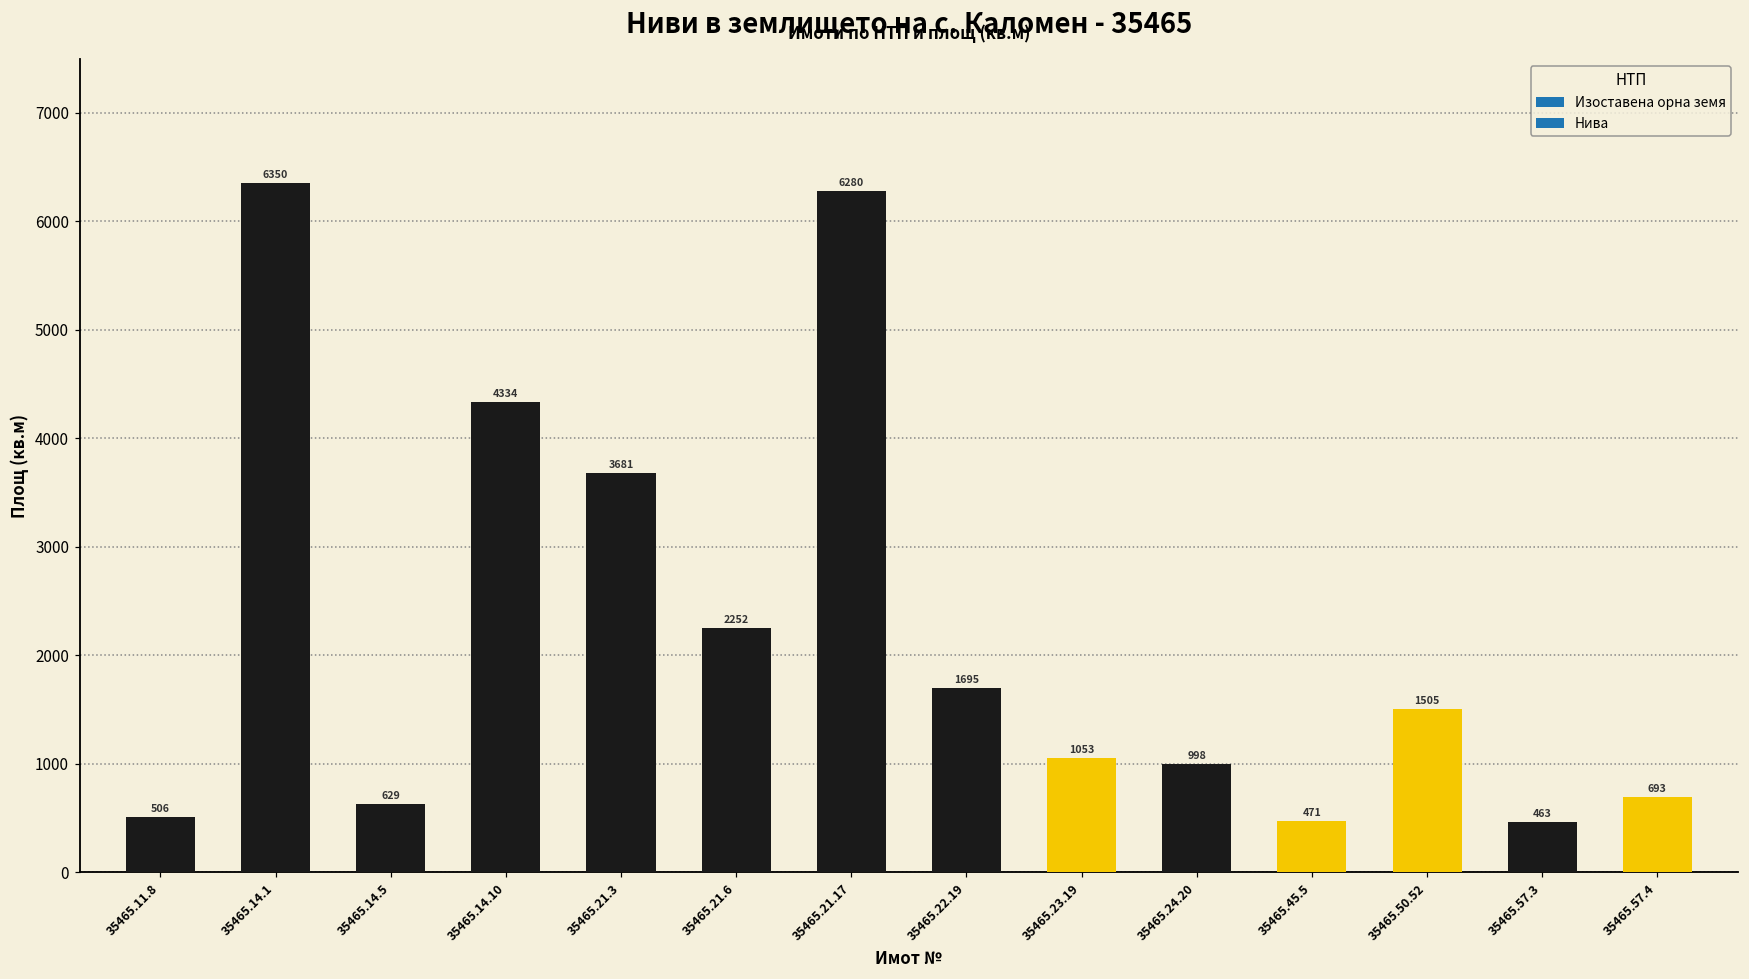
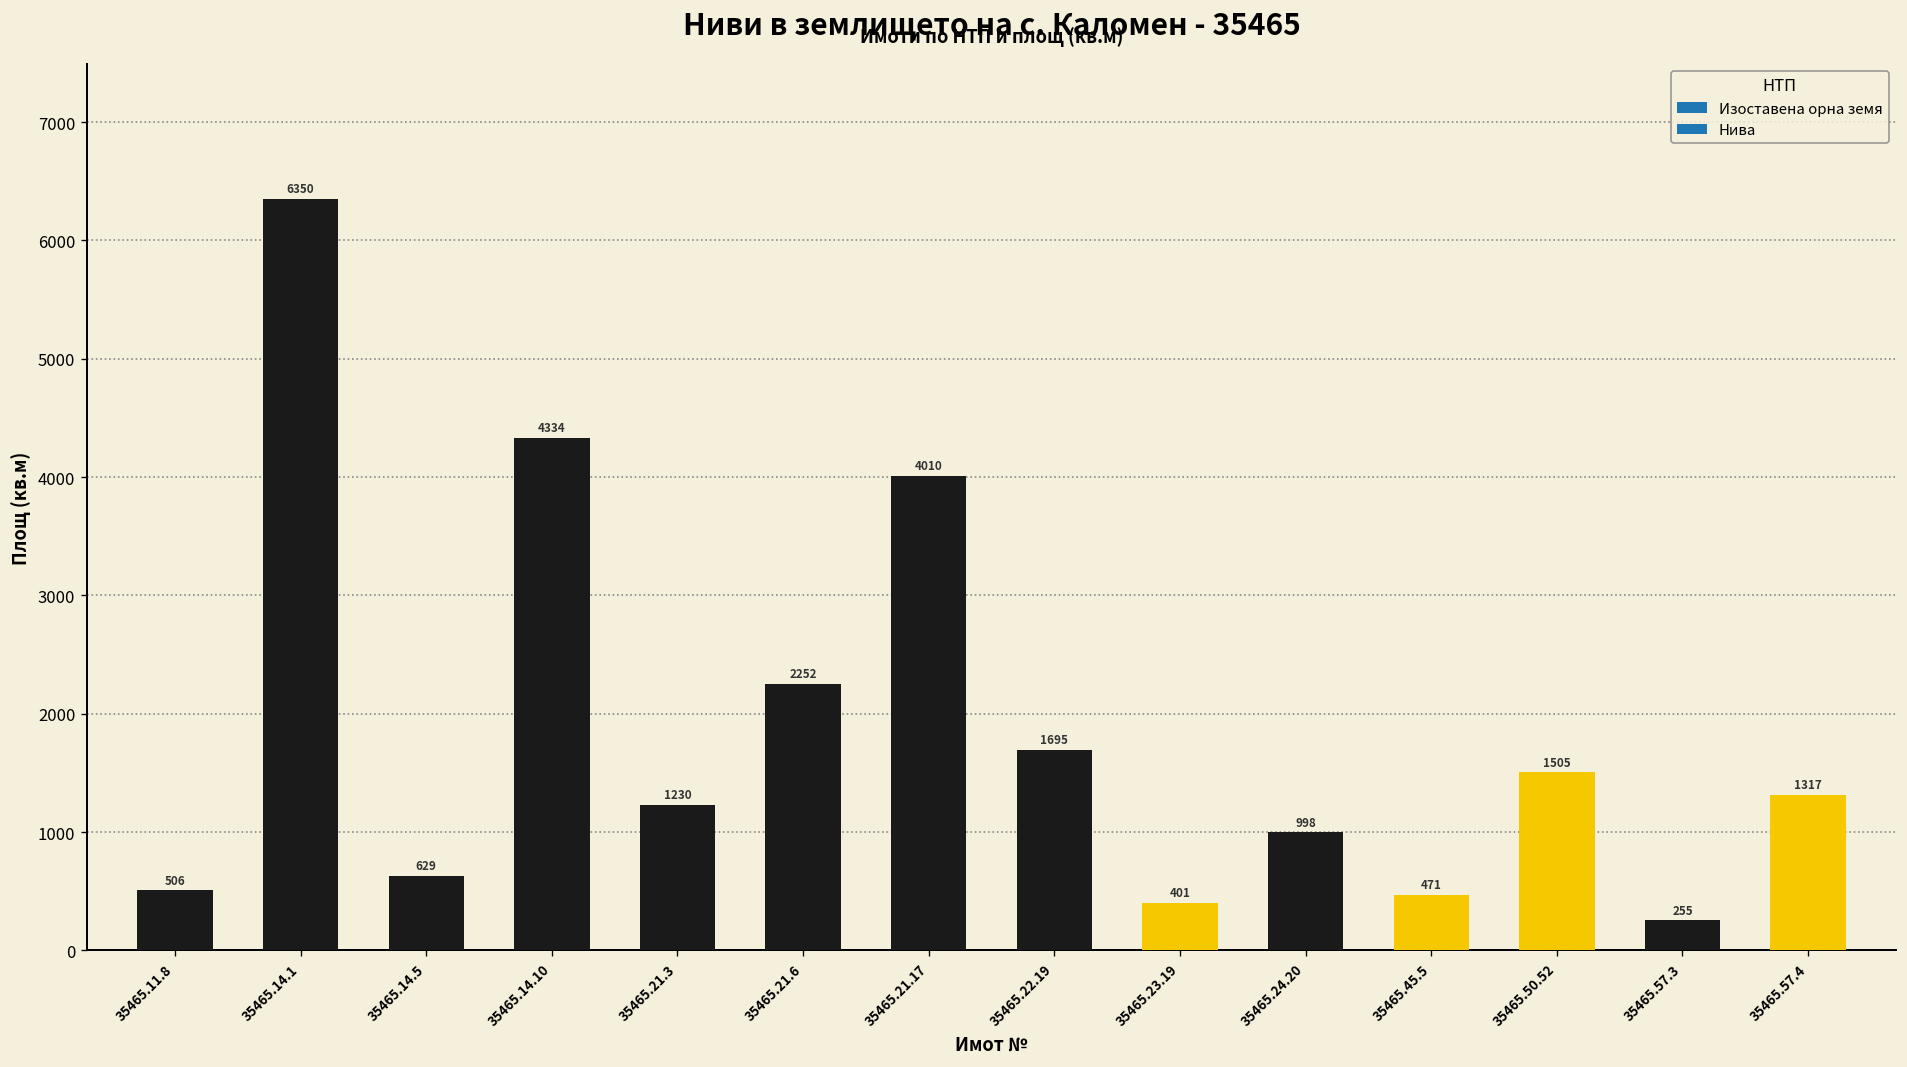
35465.21.3: 3681 -> 1230
35465.21.17: 6280 -> 4010
35465.23.19: 1053 -> 401
35465.57.3: 463 -> 255
35465.57.4: 693 -> 1317
